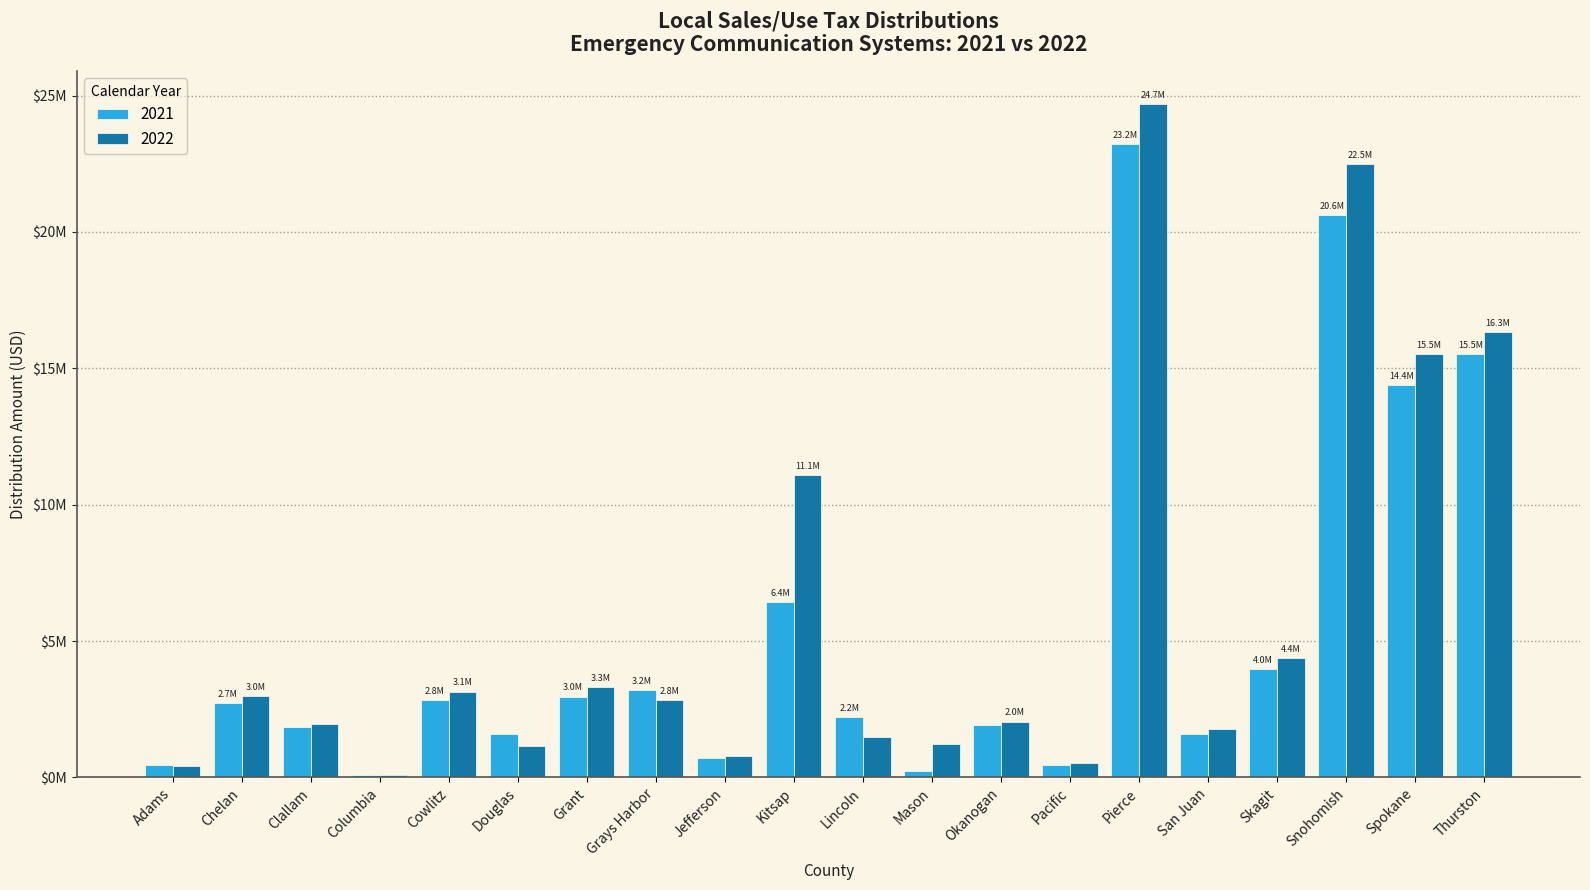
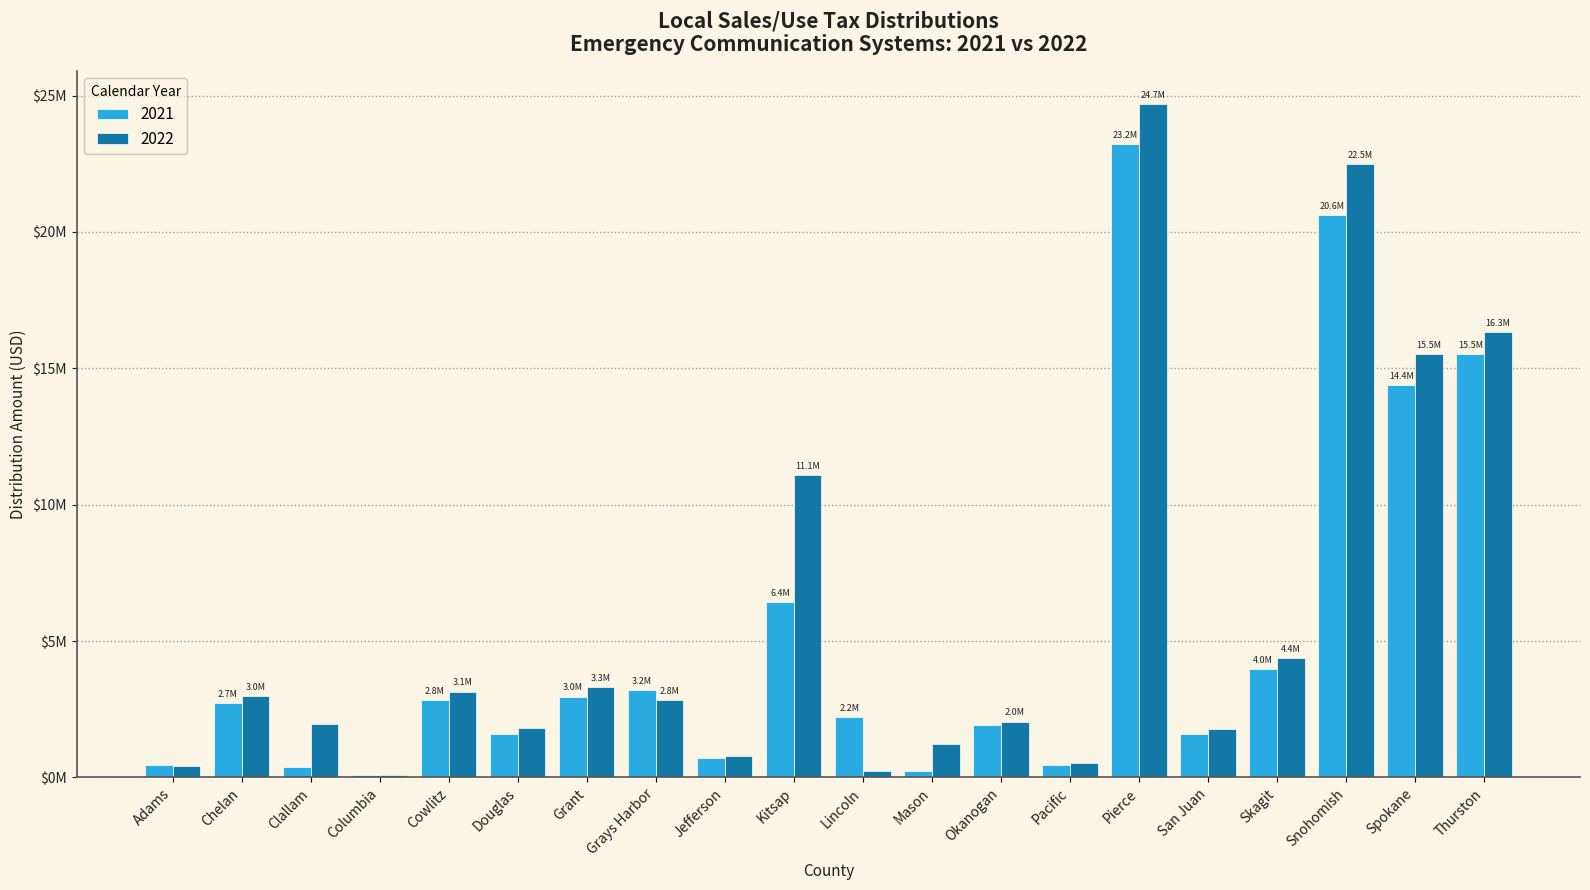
2021, Clallam: $1800000 -> $400000
2022, Douglas: $1200000 -> $1800000
2022, Lincoln: $1500000 -> $200000
